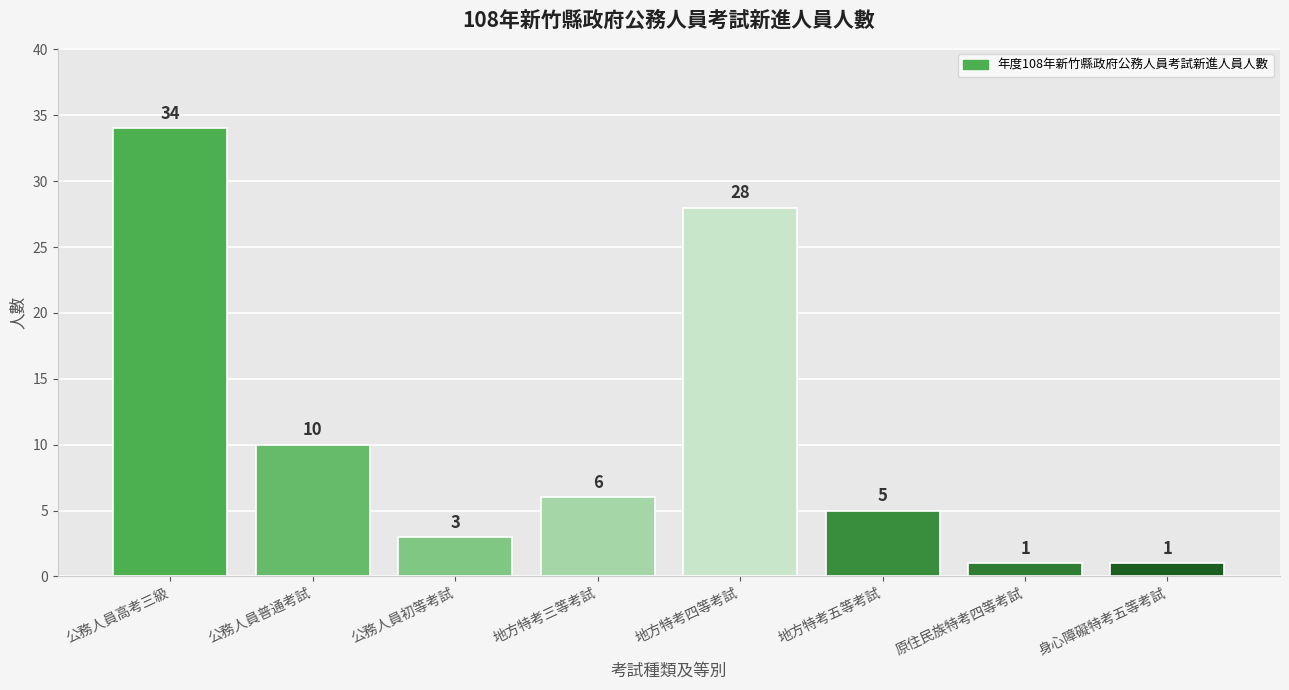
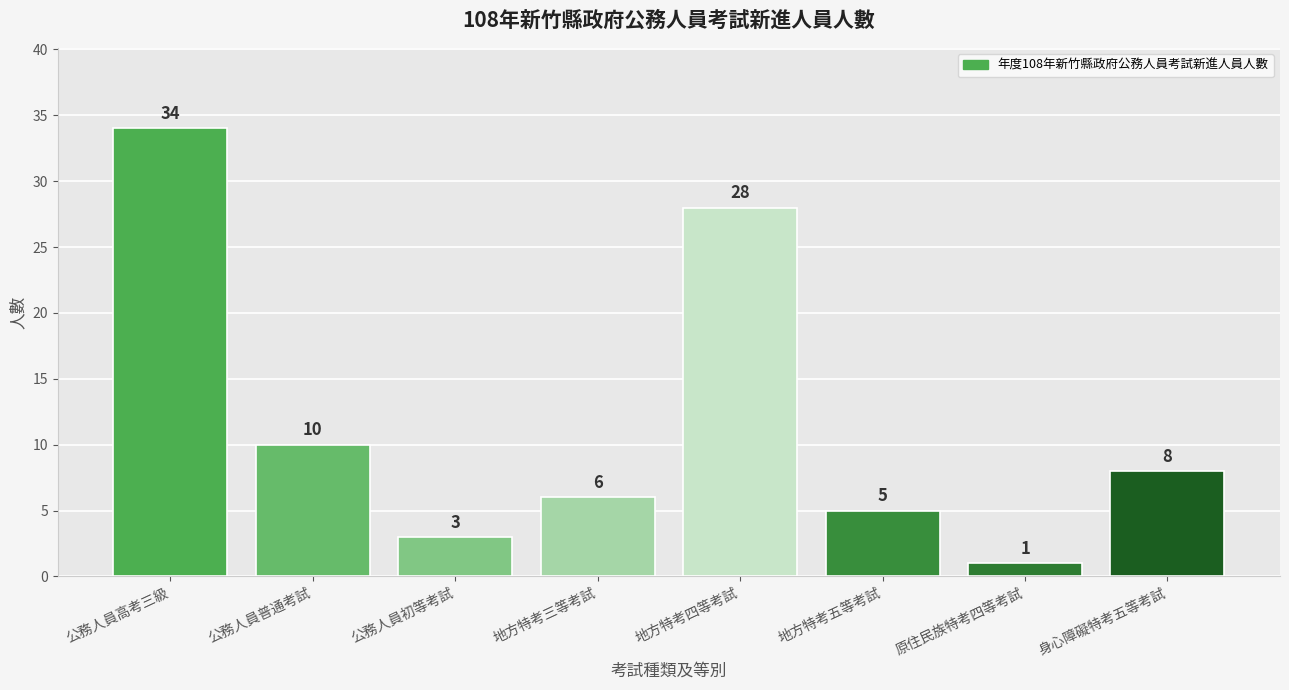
身心障礙特考五等考試: 1 -> 8
